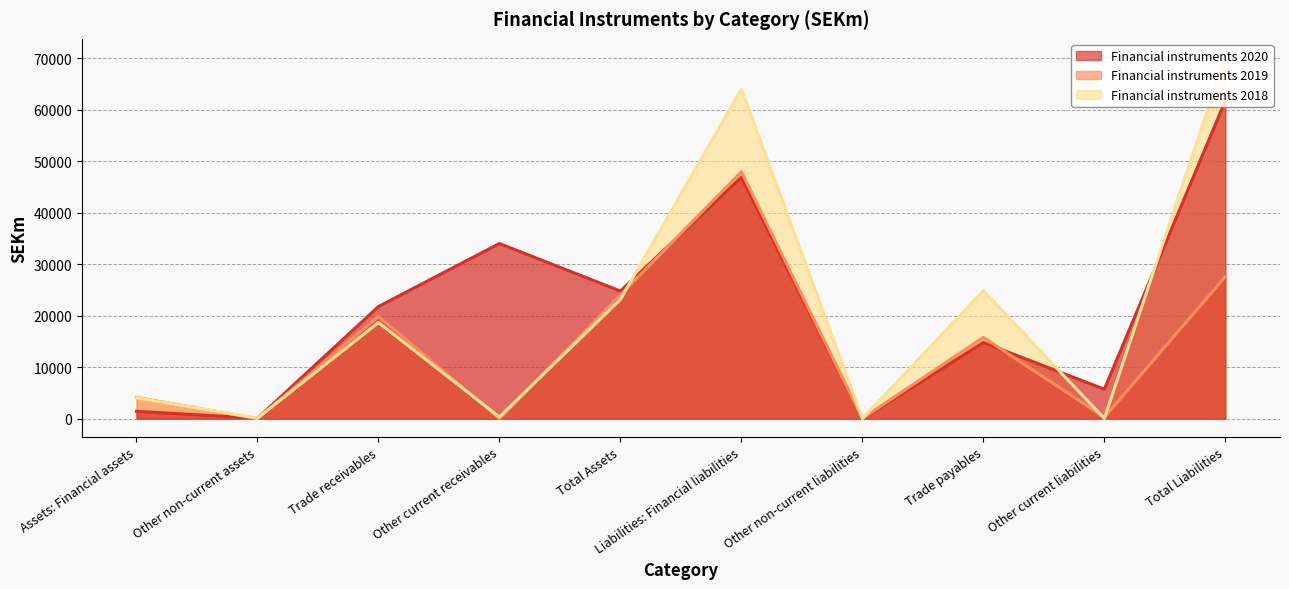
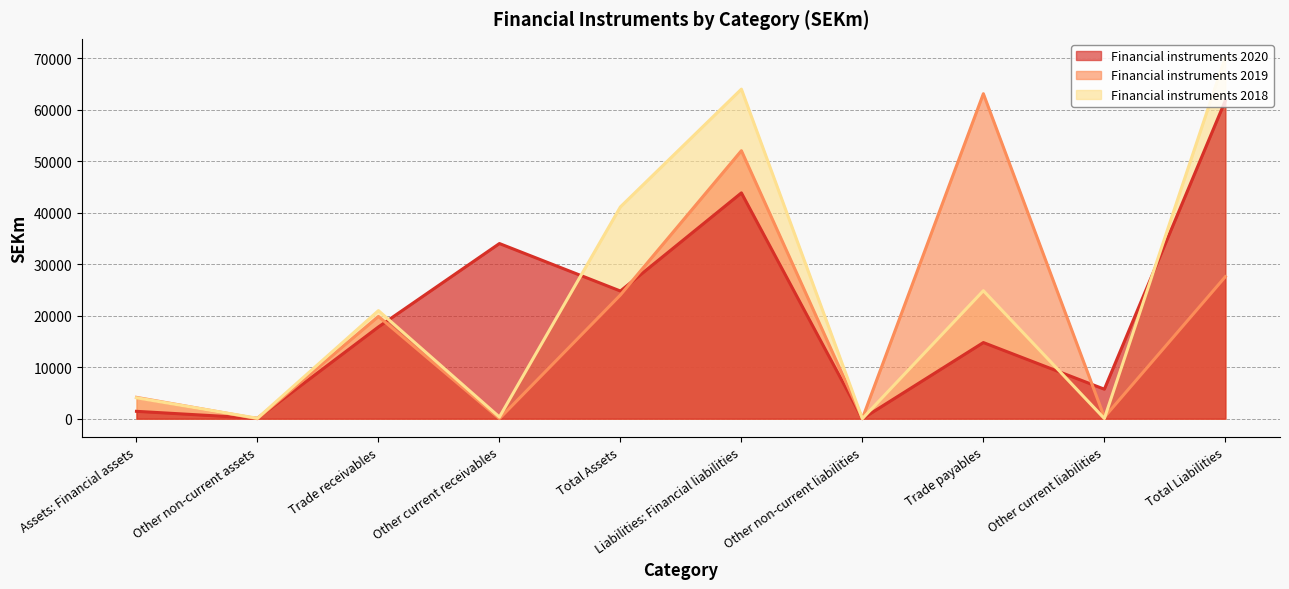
Financial instruments 2018, Trade receivables: 19000 -> 21000
Financial instruments 2020, Trade receivables: 22000 -> 18000
Financial instruments 2018, Total Assets: 23000 -> 41000
Financial instruments 2019, Liabilities: Financial liabilities: 48000 -> 52000
Financial instruments 2020, Liabilities: Financial liabilities: 47000 -> 44000
Financial instruments 2019, Trade payables: 16000 -> 63000
